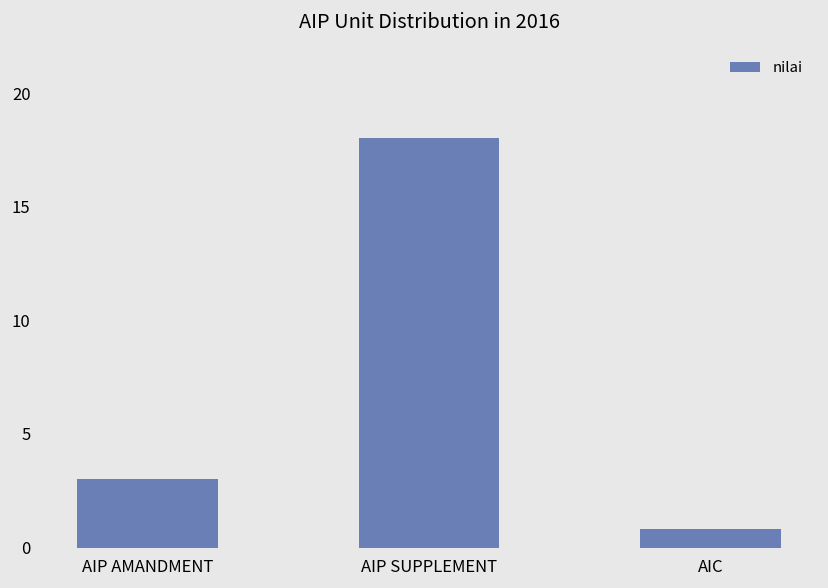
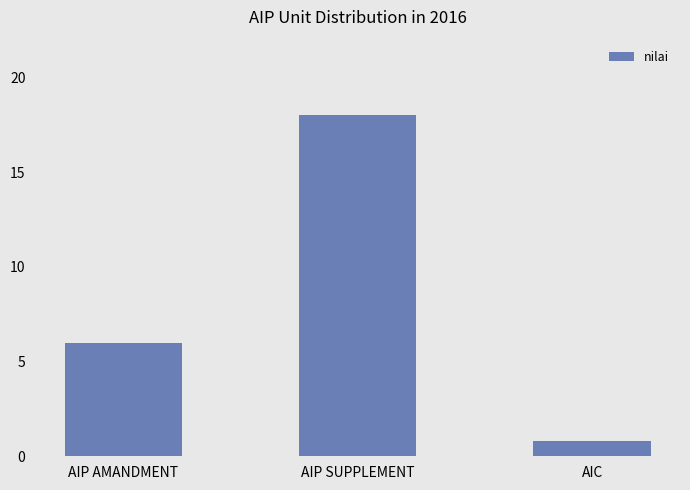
AIP AMANDMENT: 3 -> 6
